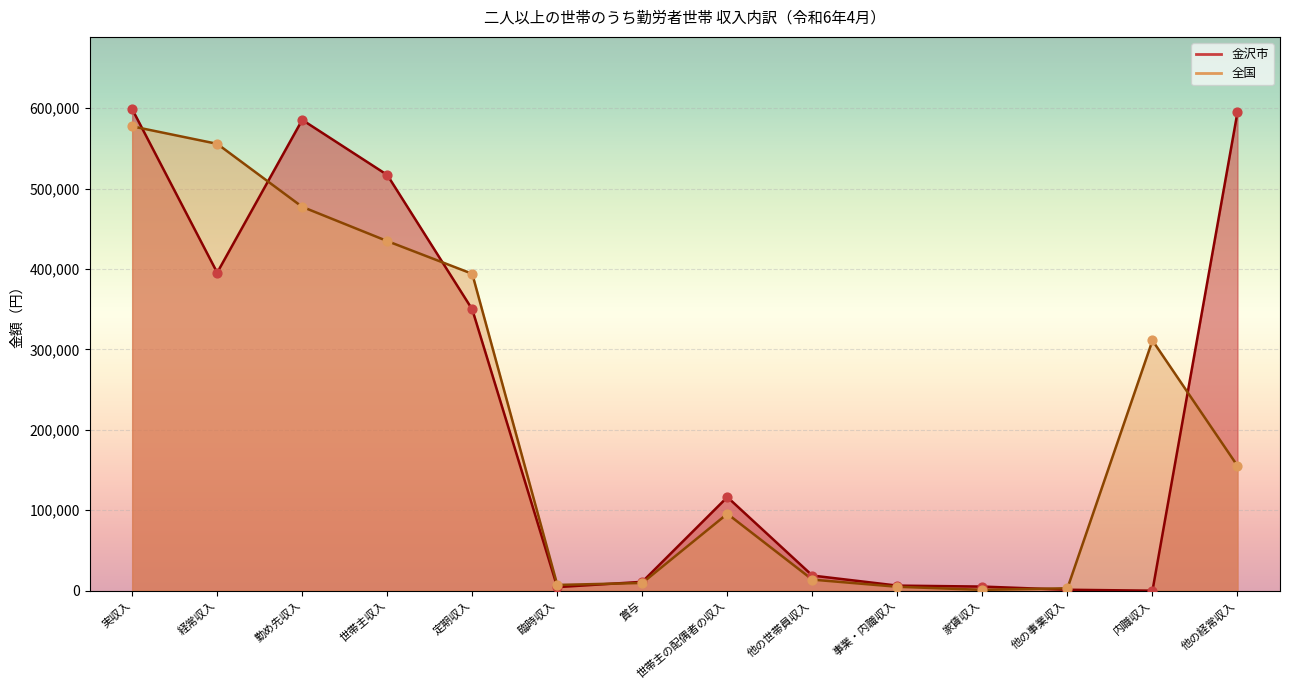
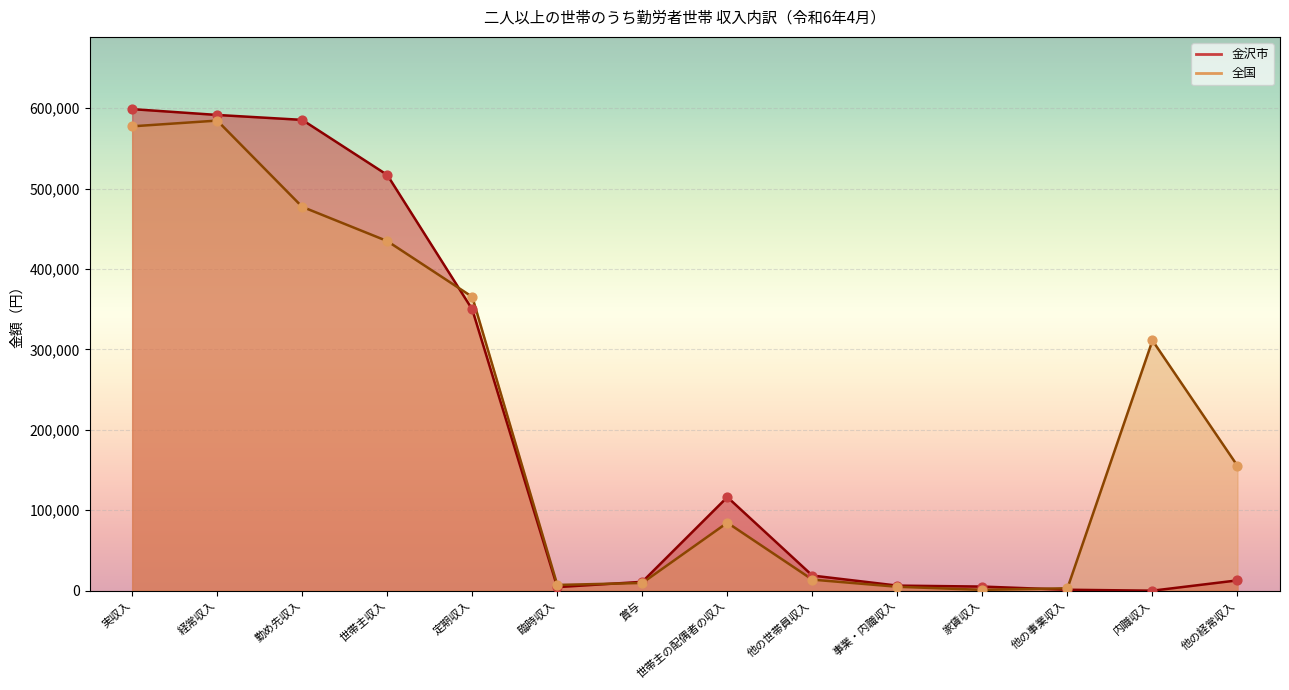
金沢市, 経常収入: 400,000 -> 590,000
全国, 経常収入: 560,000 -> 580,000
全国, 定期収入: 390,000 -> 370,000
全国, 世帯主の配偶者の収入: 100,000 -> 80,000
金沢市, 他の経常収入: 600,000 -> 10,000
